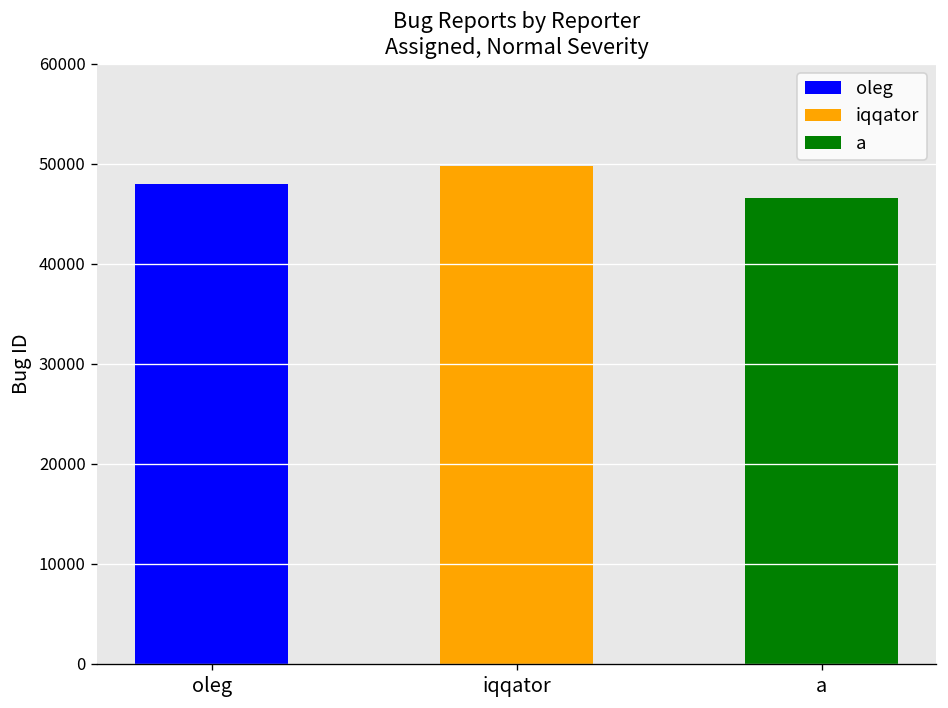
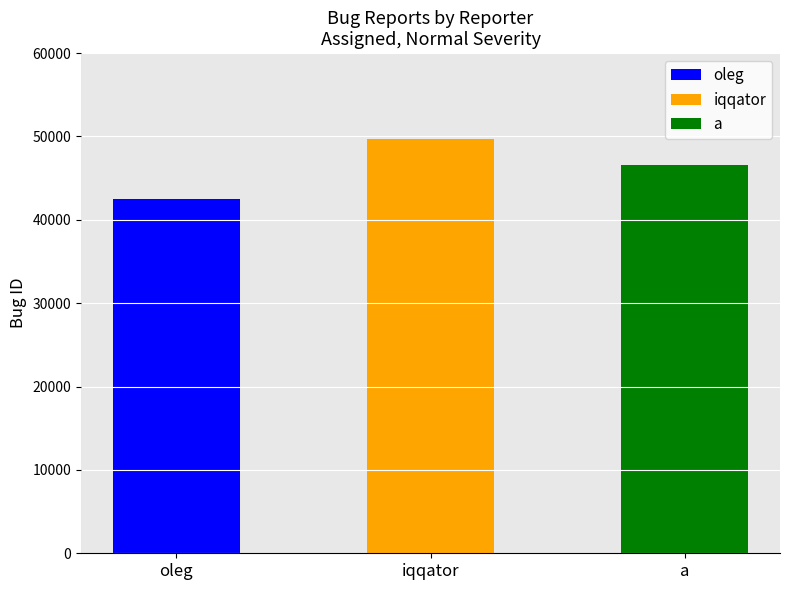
oleg: 48000 -> 42000
